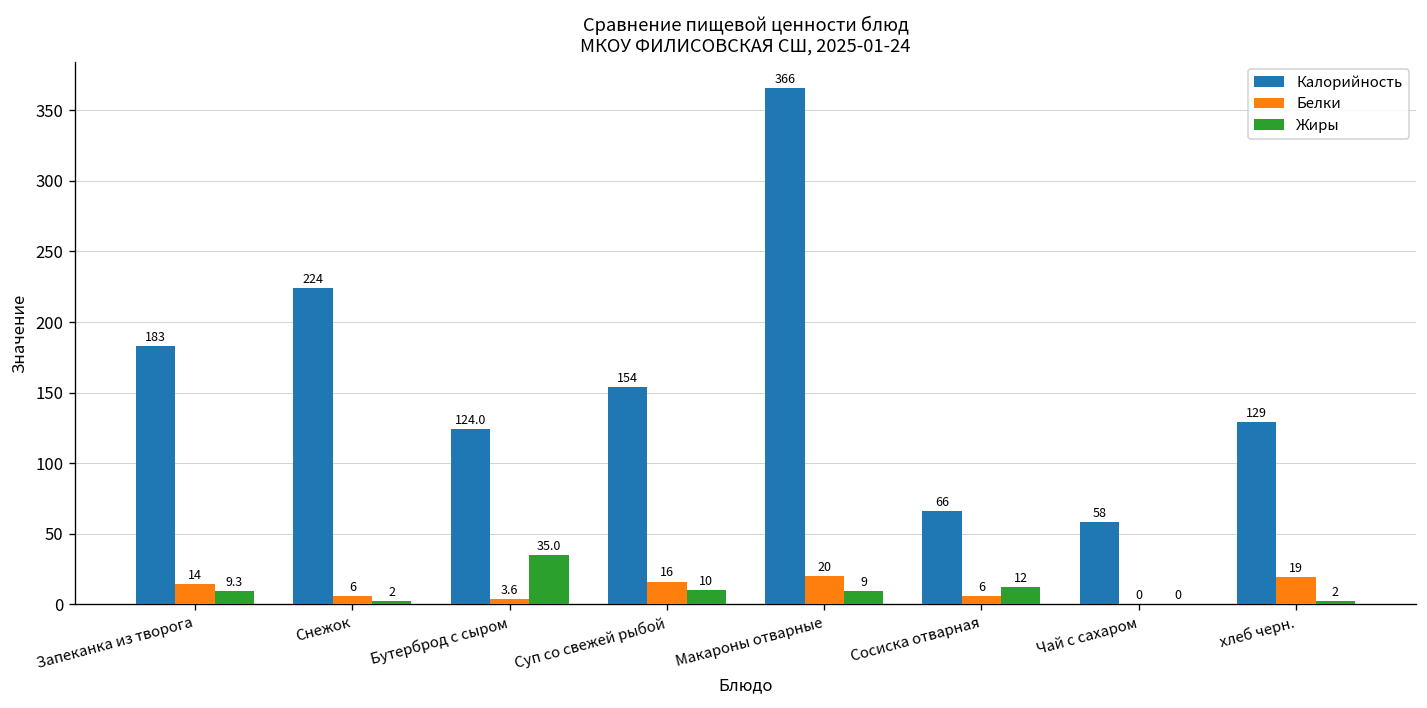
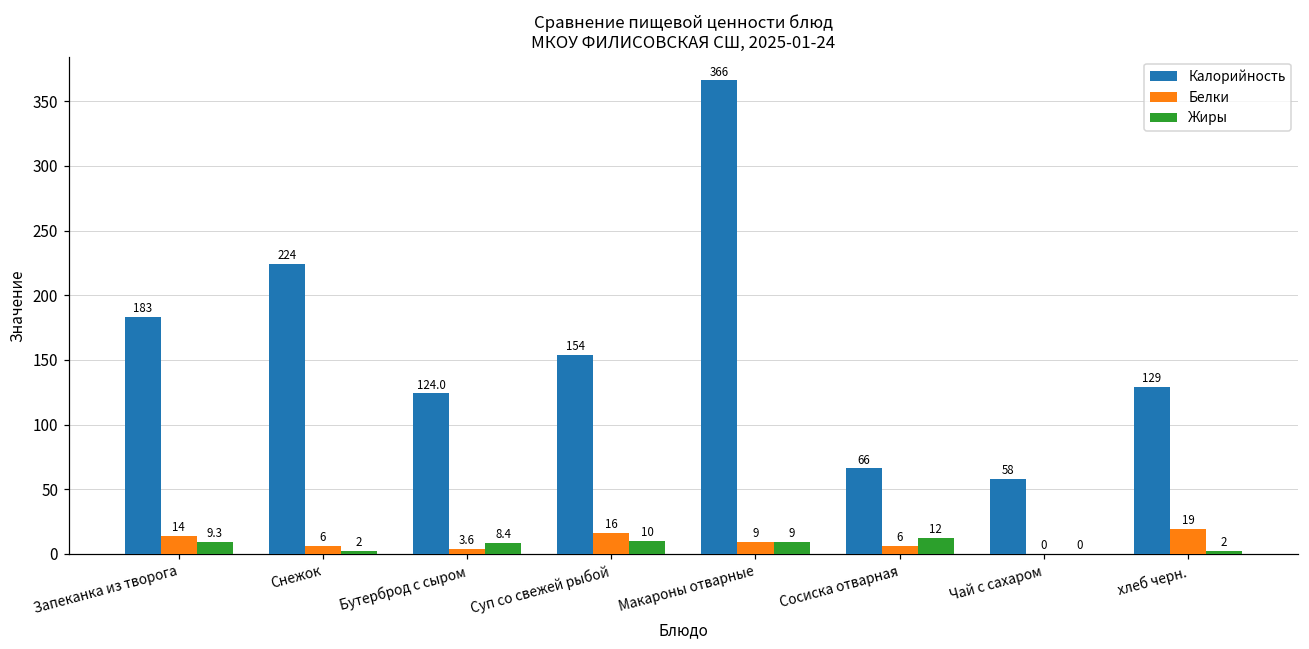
Жиры, Бутерброд с сыром: 35.0 -> 8.4
Белки, Макароны отварные: 20 -> 9
